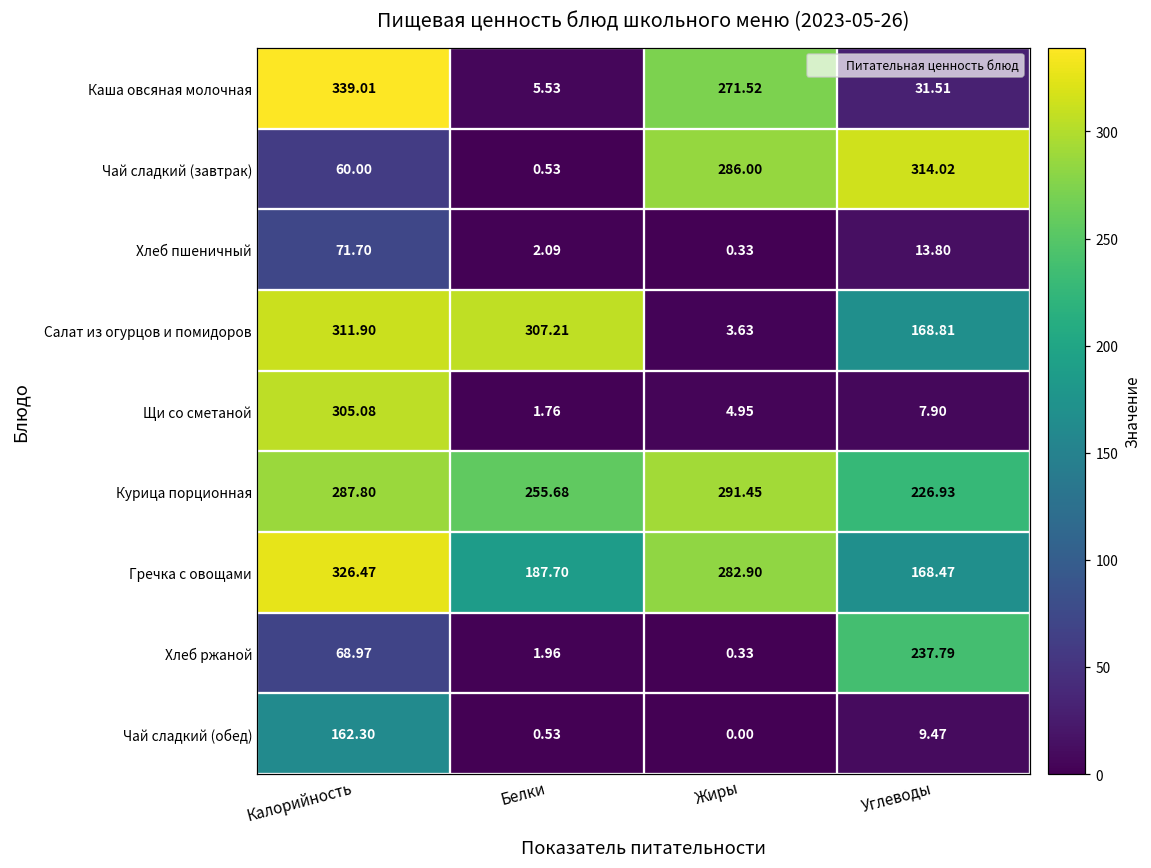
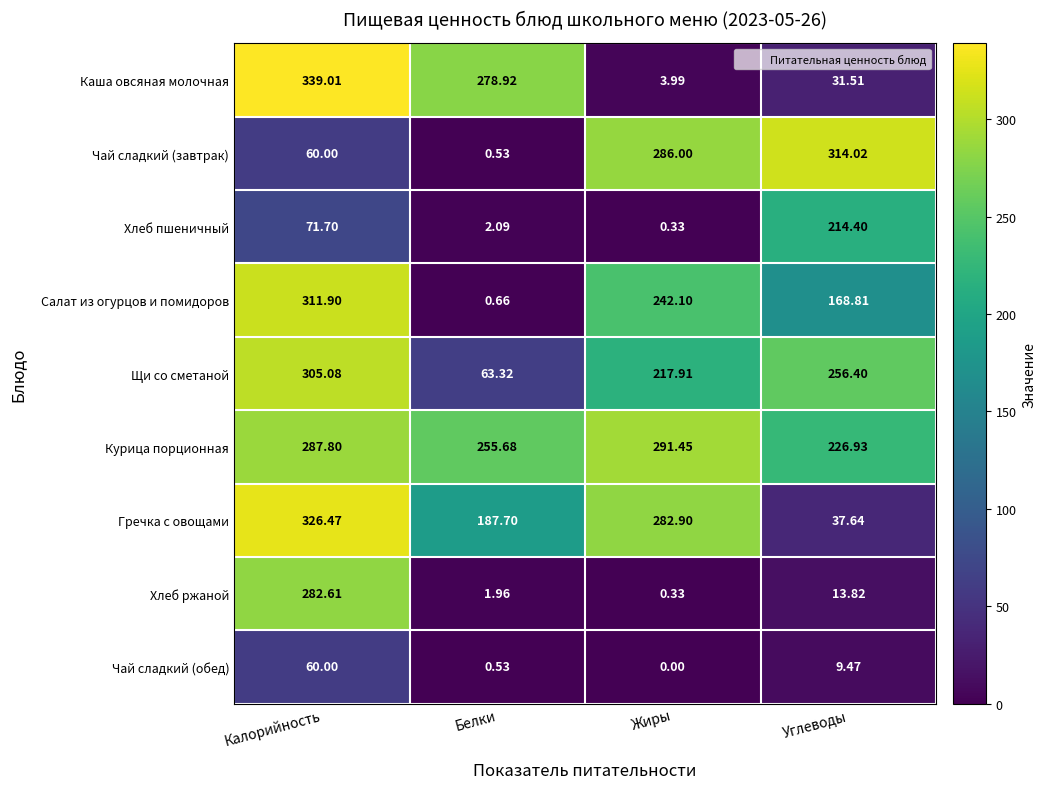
Каша овсяная молочная, Белки: 5.53 -> 278.92
Каша овсяная молочная, Жиры: 271.52 -> 3.99
Хлеб пшеничный, Углеводы: 13.80 -> 214.40
Салат из огурцов и помидоров, Белки: 307.21 -> 0.66
Салат из огурцов и помидоров, Жиры: 3.63 -> 242.10
Щи со сметаной, Белки: 1.76 -> 63.32
Щи со сметаной, Жиры: 4.95 -> 217.91
Щи со сметаной, Углеводы: 7.90 -> 256.40
Гречка с овощами, Углеводы: 168.47 -> 37.64
Хлеб ржаной, Калорийность: 68.97 -> 282.61
Хлеб ржаной, Углеводы: 237.79 -> 13.82
Чай сладкий (обед), Калорийность: 162.30 -> 60.00
